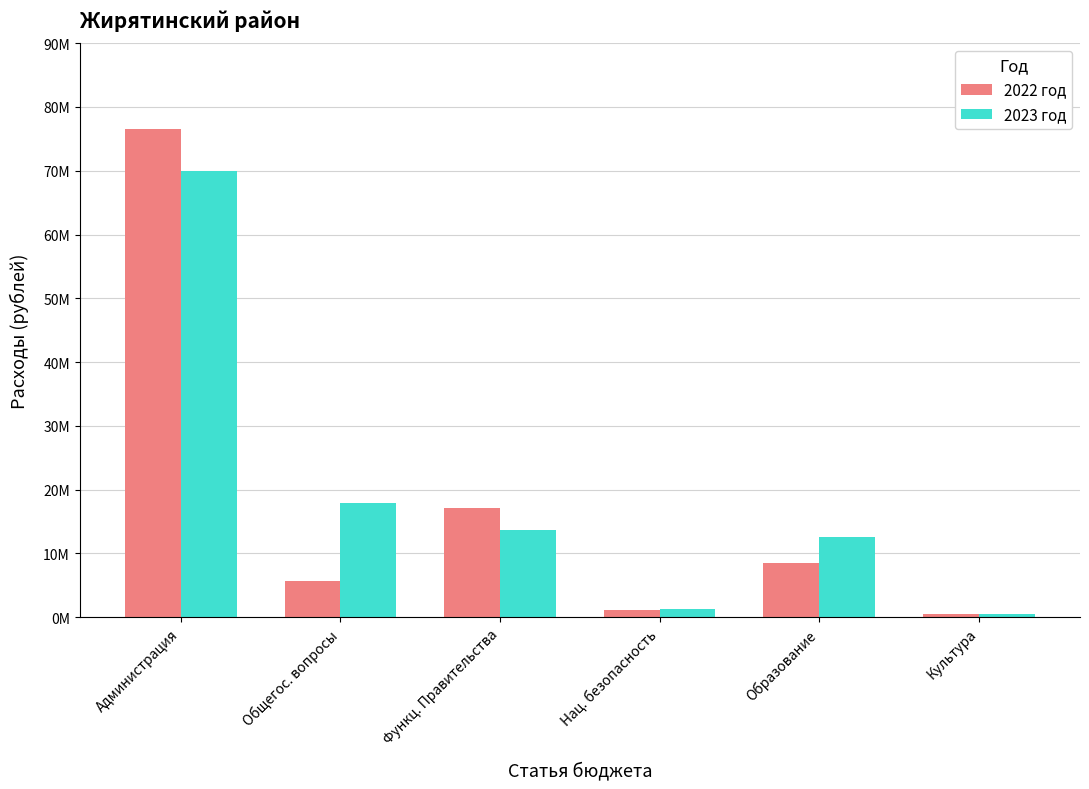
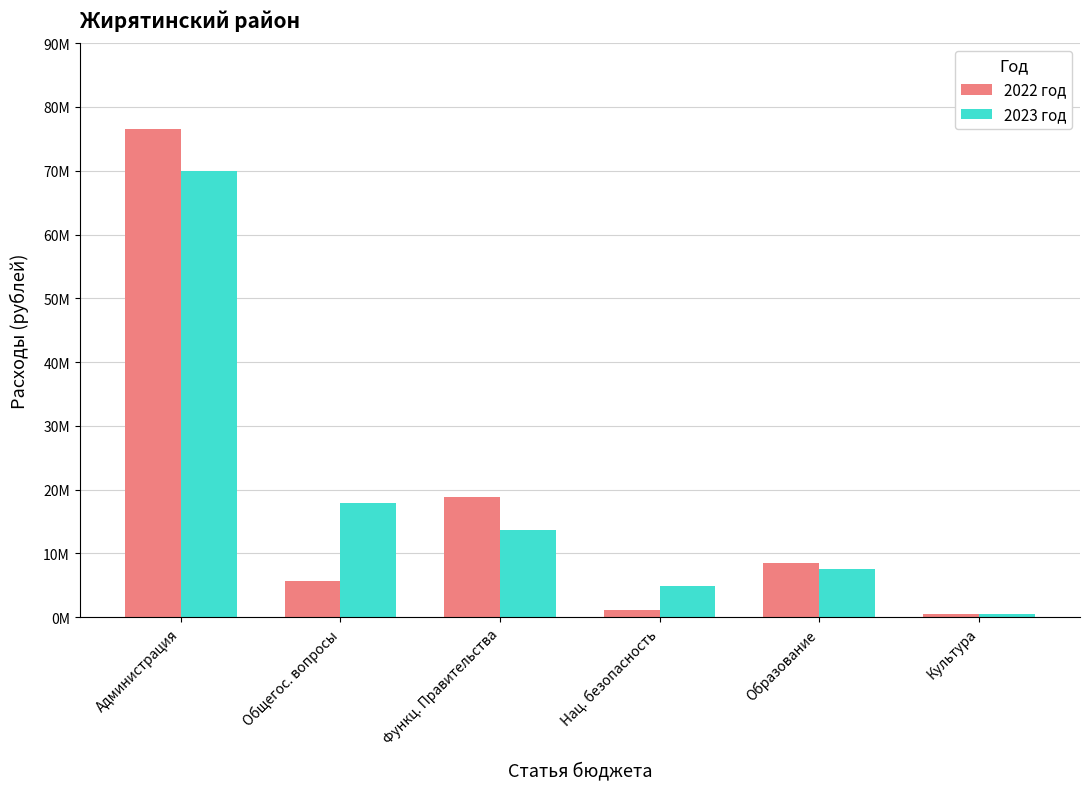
2022 год, Функц. Правительства: 17000000 -> 19000000
2023 год, Нац. безопасность: 1000000 -> 5000000
2023 год, Образование: 13000000 -> 7000000
